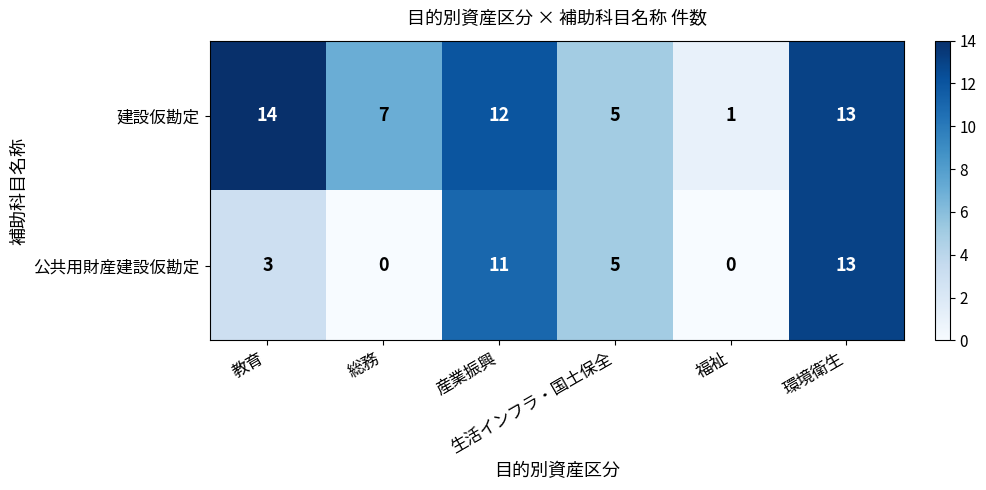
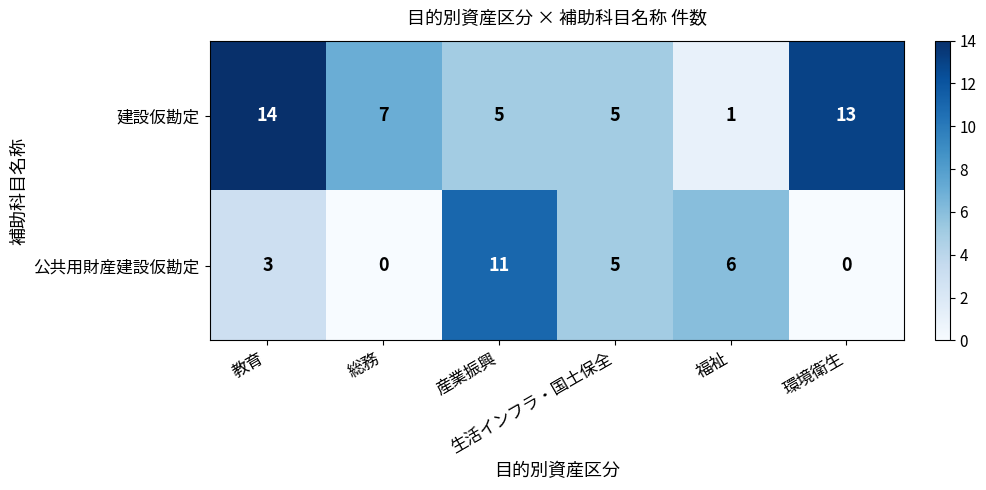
建設仮勘定, 産業振興: 12 -> 5
公共用財産建設仮勘定, 福祉: 0 -> 6
公共用財産建設仮勘定, 環境衛生: 13 -> 0
